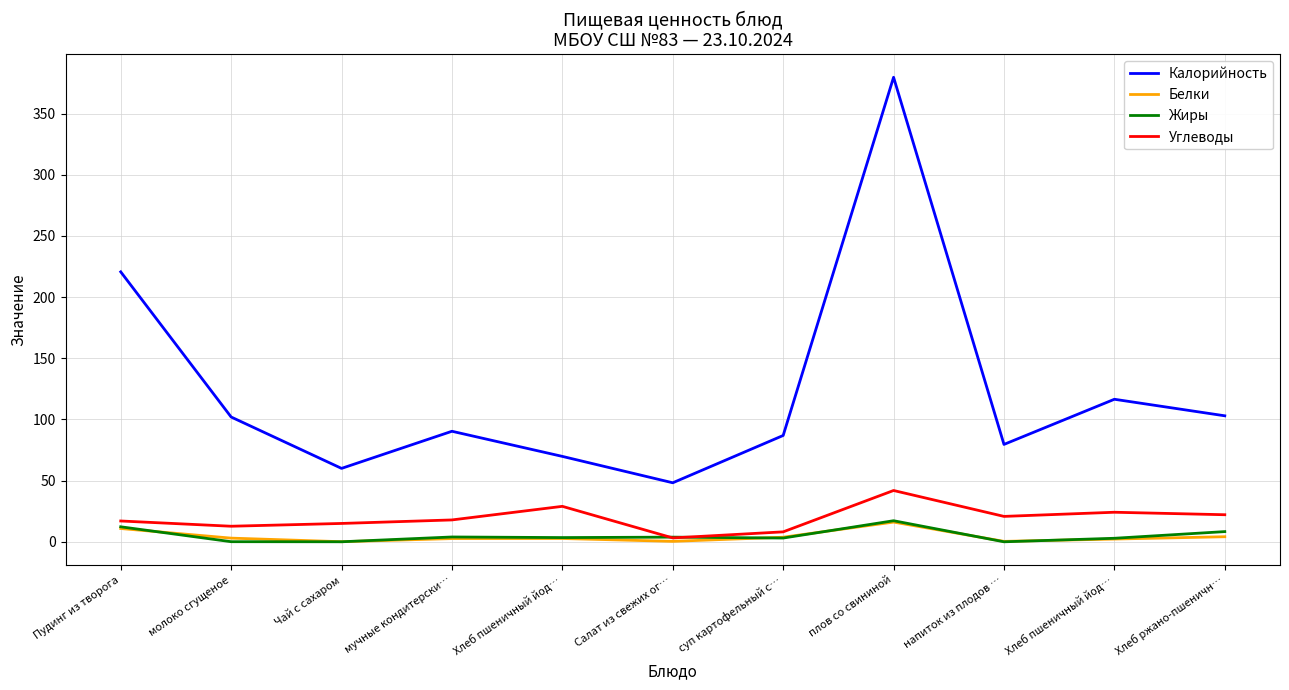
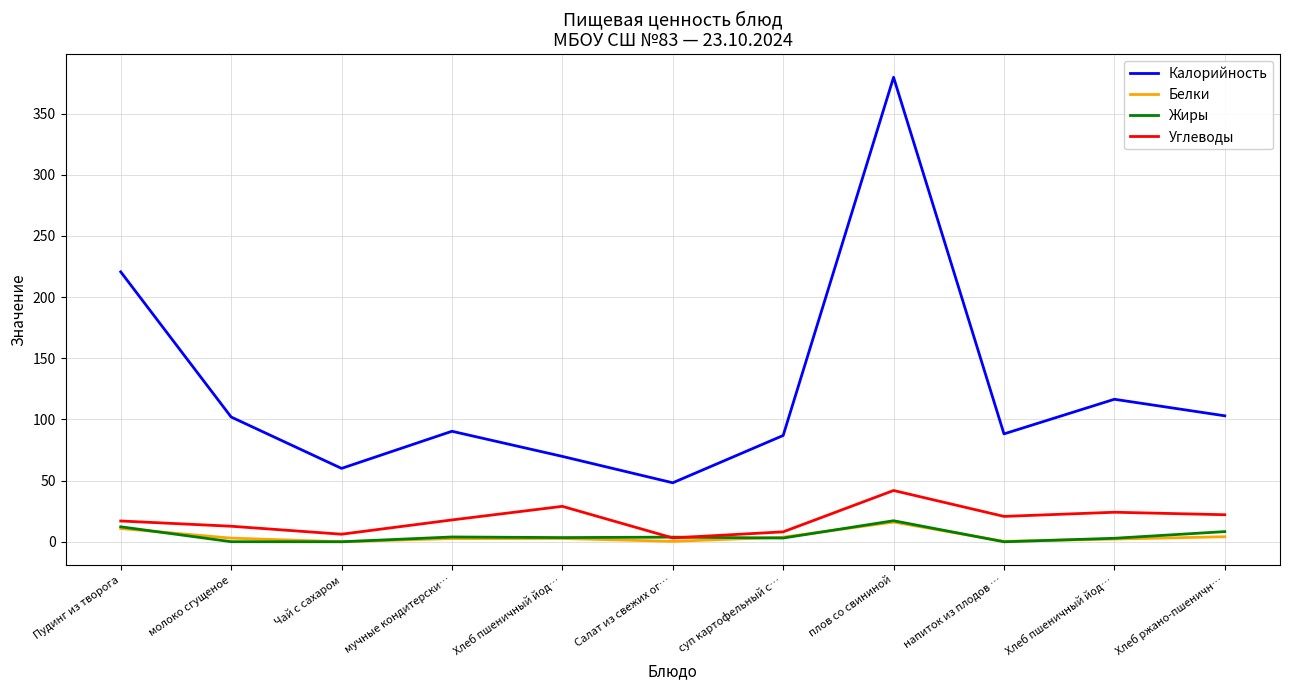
Углеводы, Чай с сахаром: 15 -> 6
Калорийность, напиток из плодов …: 80 -> 88
